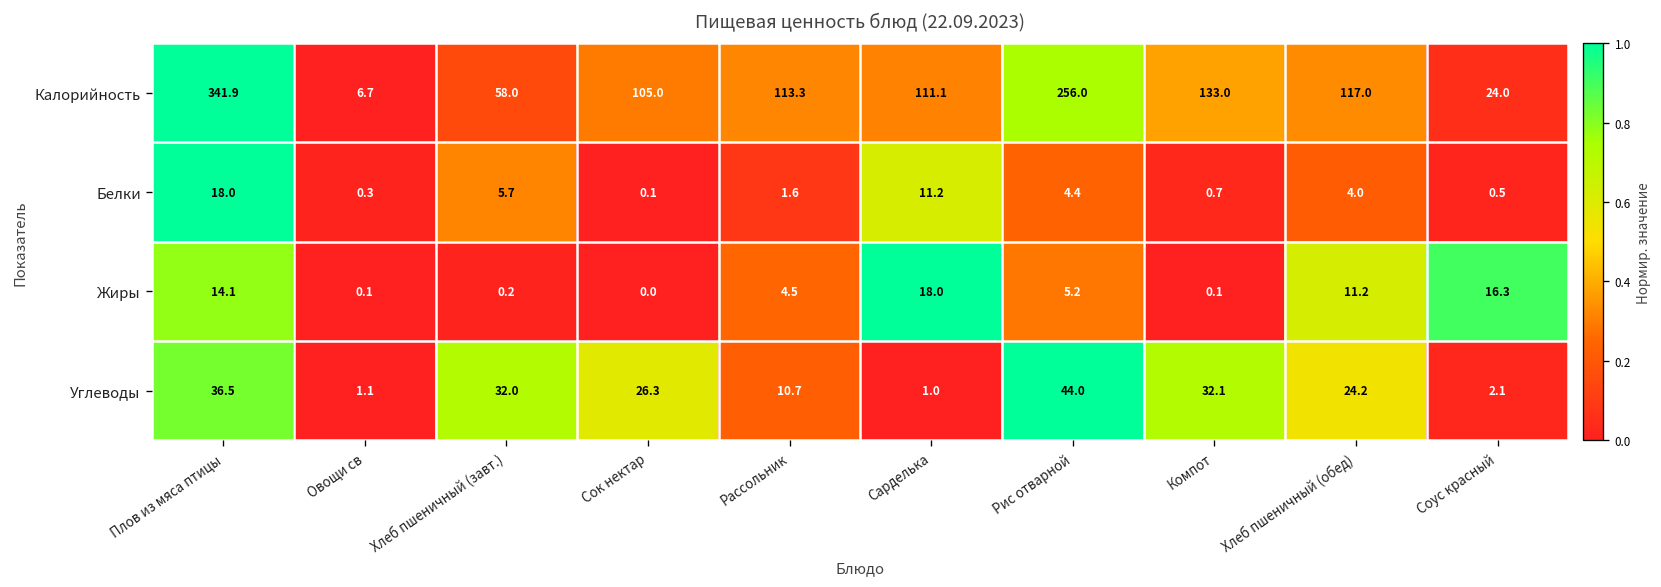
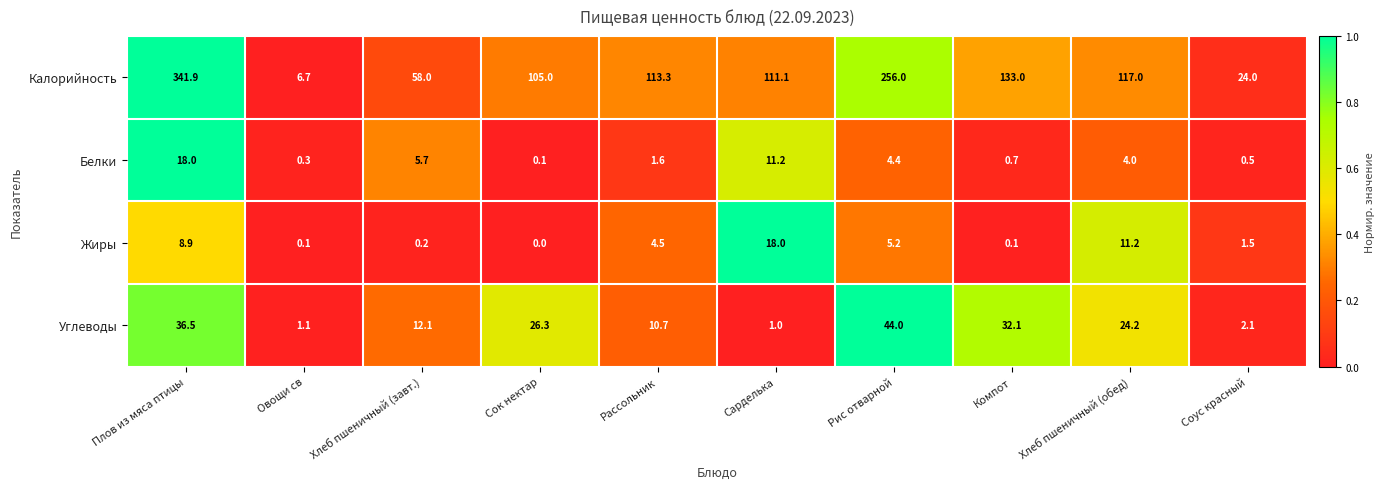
Жиры, Плов из мяса птицы: 14.1 -> 8.9
Жиры, Соус красный: 16.3 -> 1.5
Углеводы, Хлеб пшеничный (завт.): 32.0 -> 12.1
